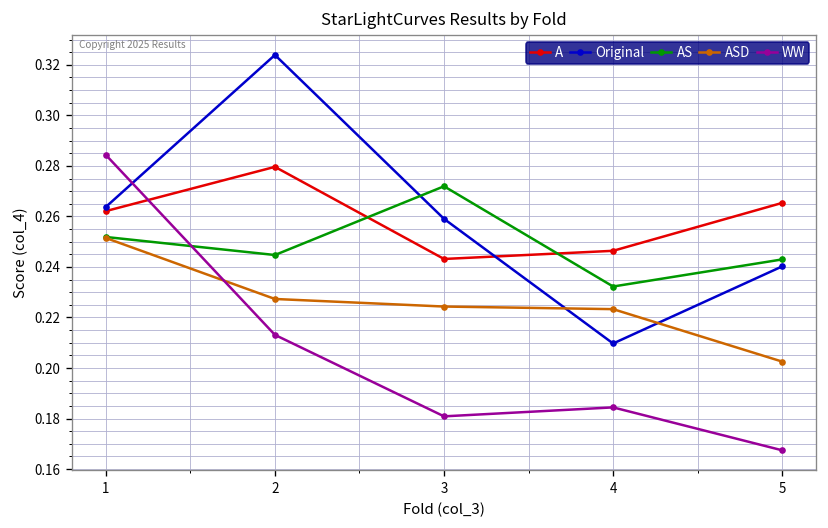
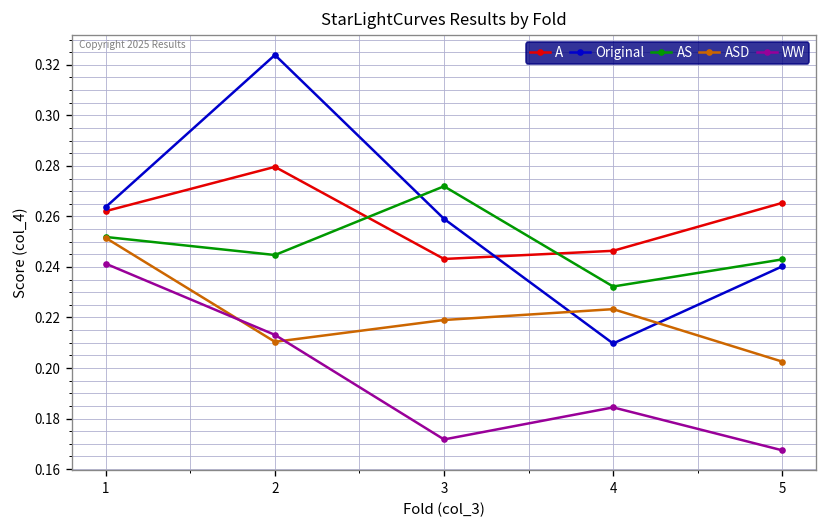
WW, 1: 0.284 -> 0.241
ASD, 2: 0.227 -> 0.210
ASD, 3: 0.224 -> 0.219
WW, 3: 0.181 -> 0.172
